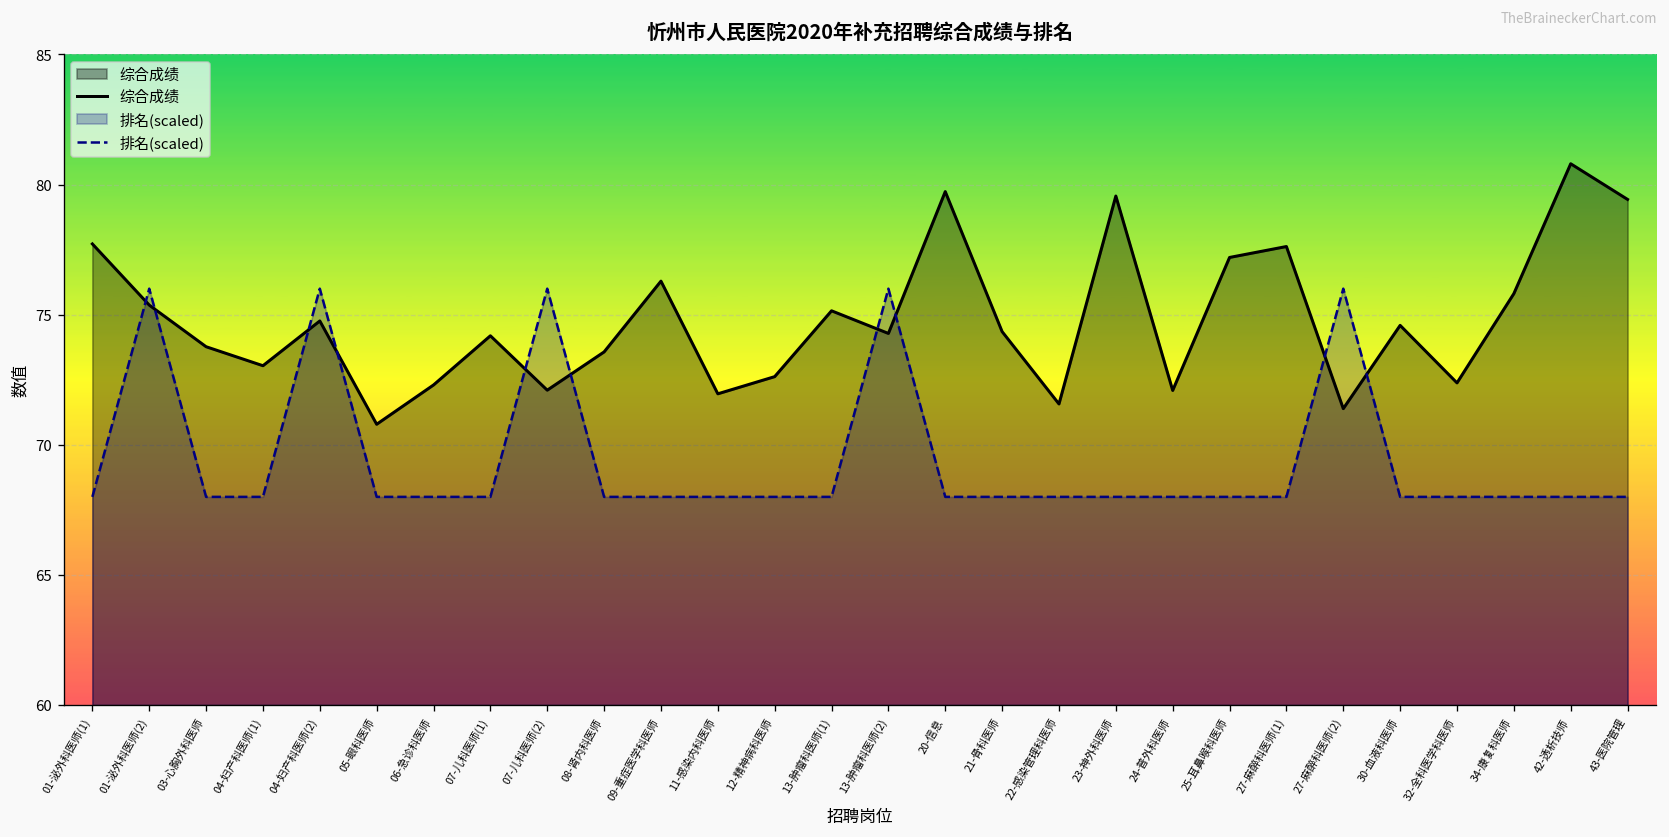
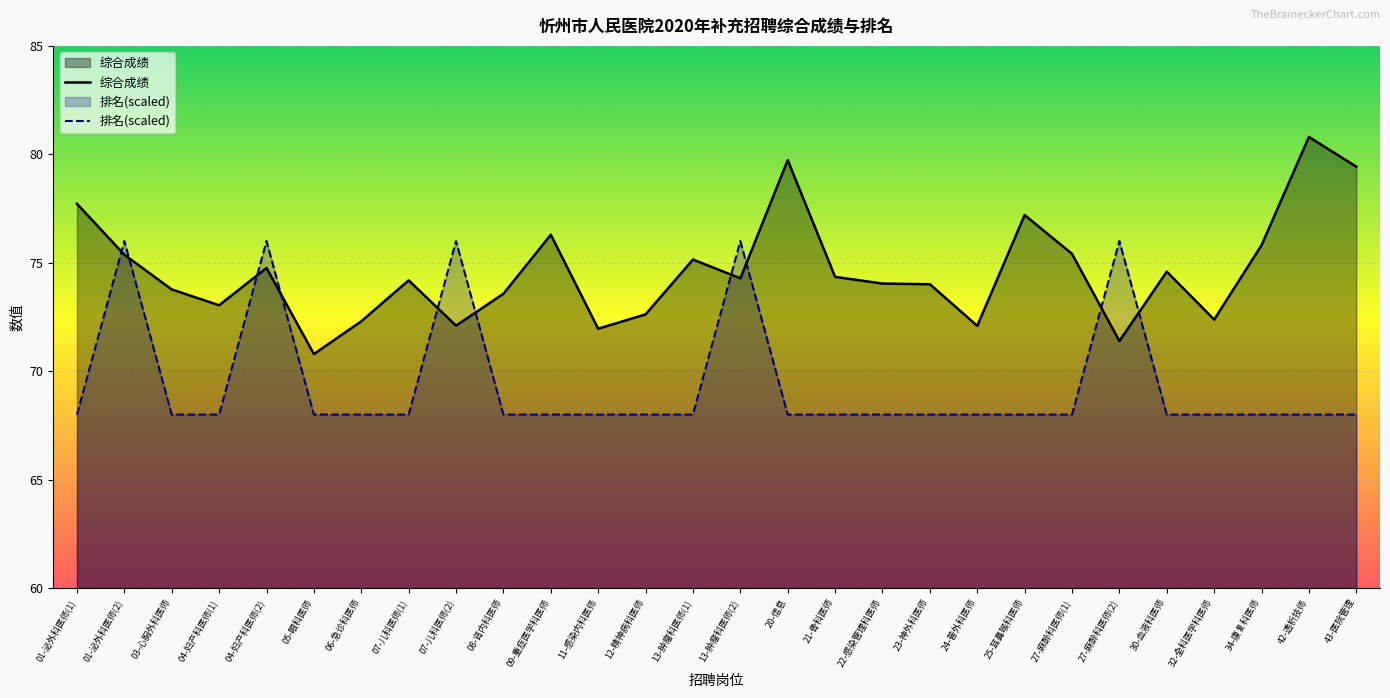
综合成绩, 22-感染管理科医师: 71.6 -> 74.0
综合成绩, 23-神外科医师: 79.6 -> 74.0
综合成绩, 27-麻醉科医师(1): 77.6 -> 75.4
